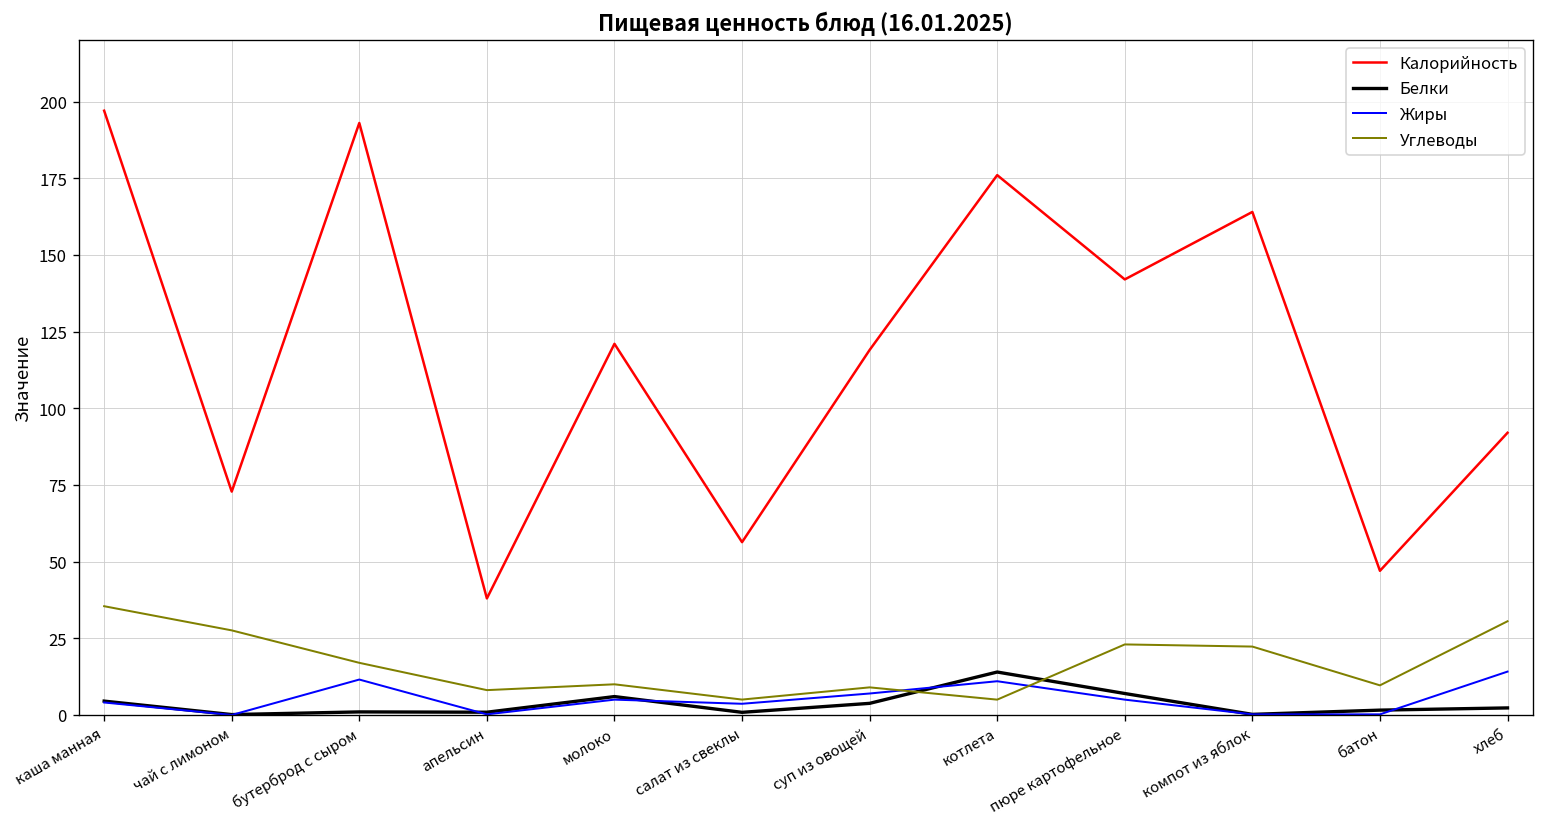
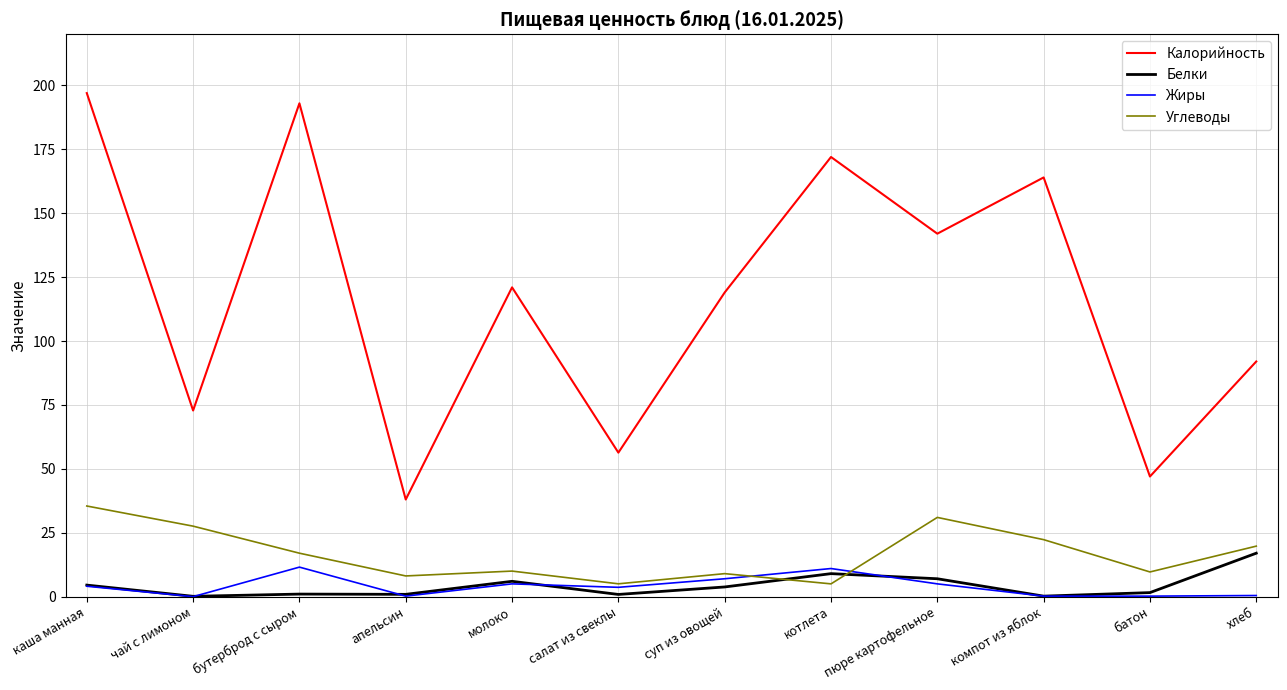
Калорийность, котлета: 176 -> 172
Белки, котлета: 14 -> 9
Углеводы, пюре картофельное: 23 -> 31
Белки, хлеб: 2 -> 17
Жиры, хлеб: 14 -> 0
Углеводы, хлеб: 31 -> 20
